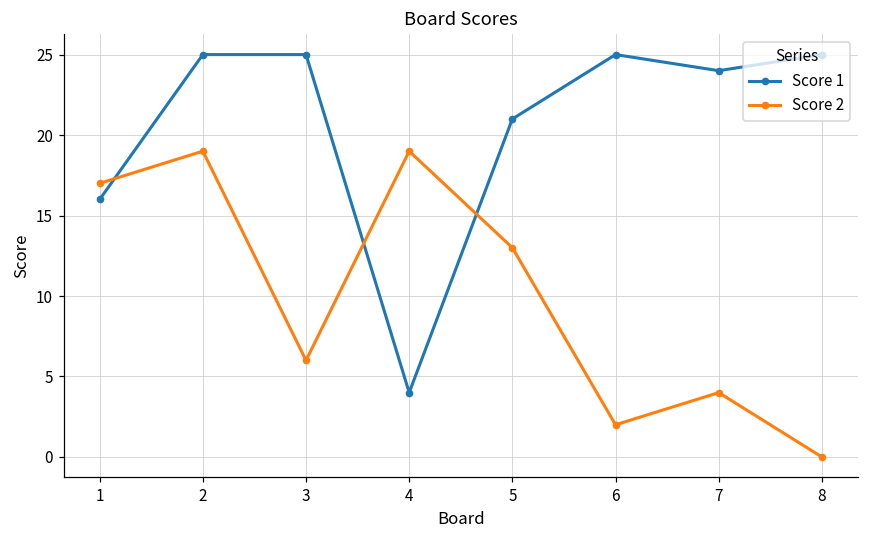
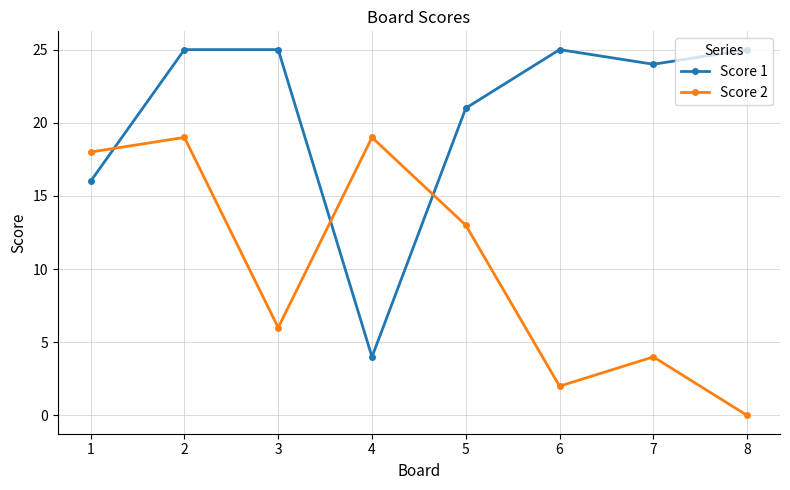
Score 2, 1: 17 -> 18
